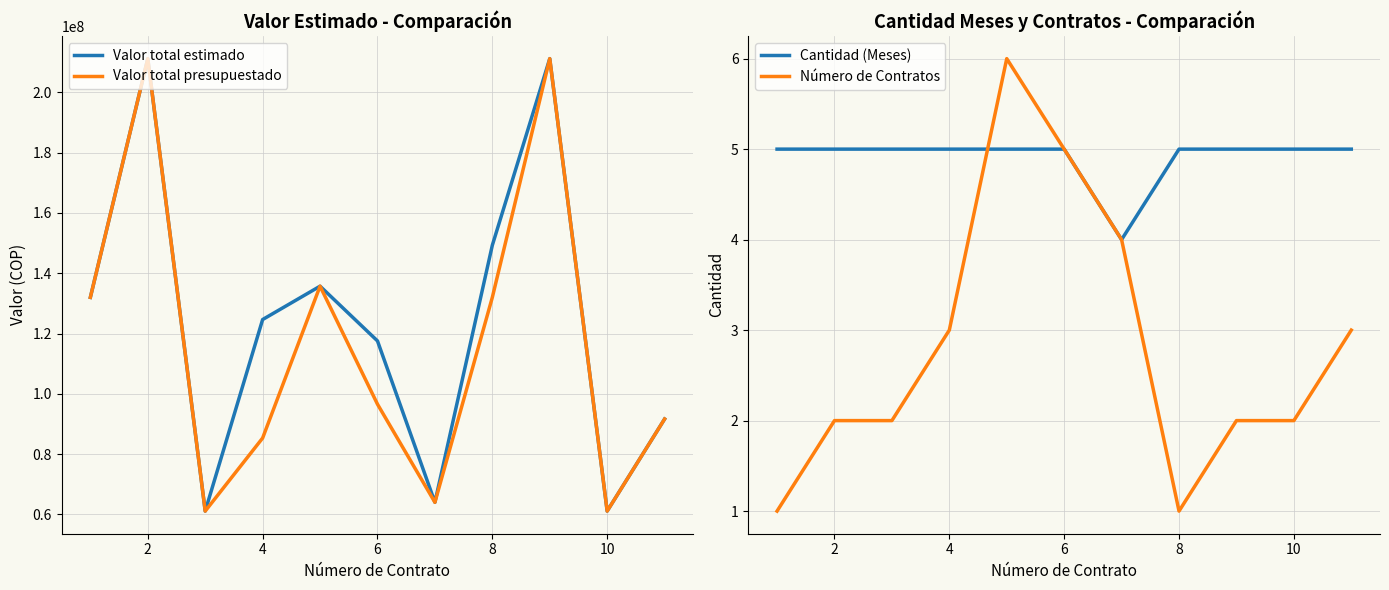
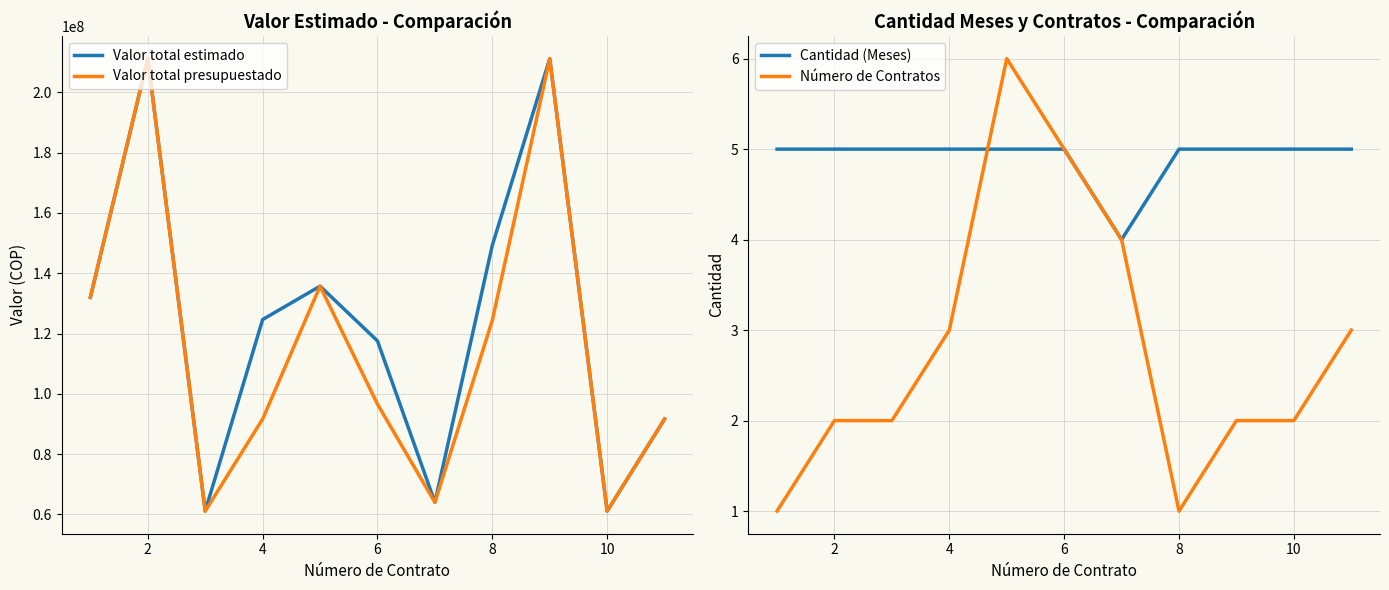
Valor Estimado - Comparación, Valor total presupuestado, 4: 85000000 -> 92000000
Valor Estimado - Comparación, Valor total presupuestado, 8: 132000000 -> 124000000
